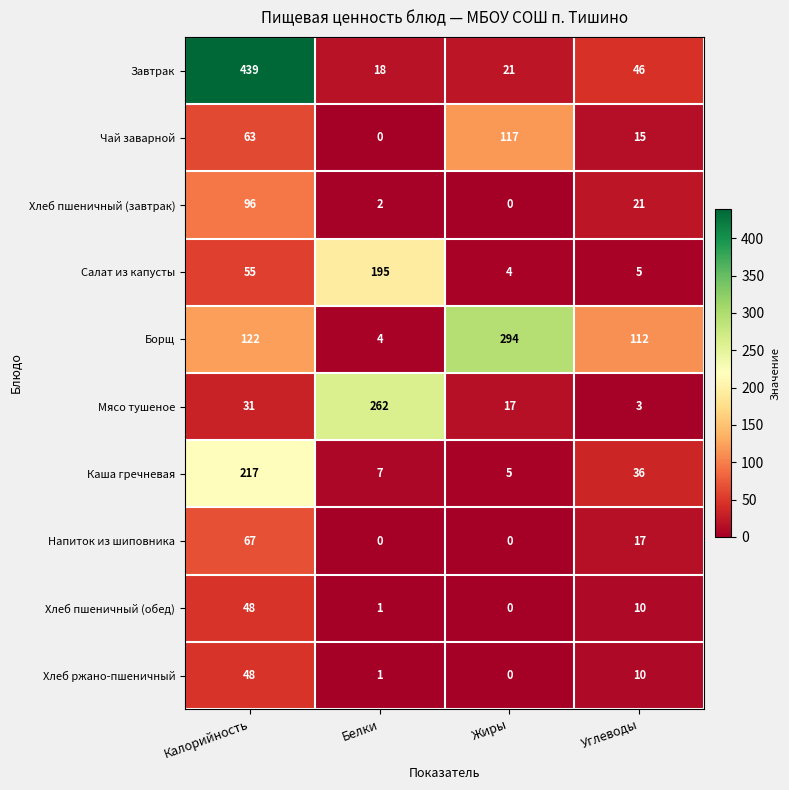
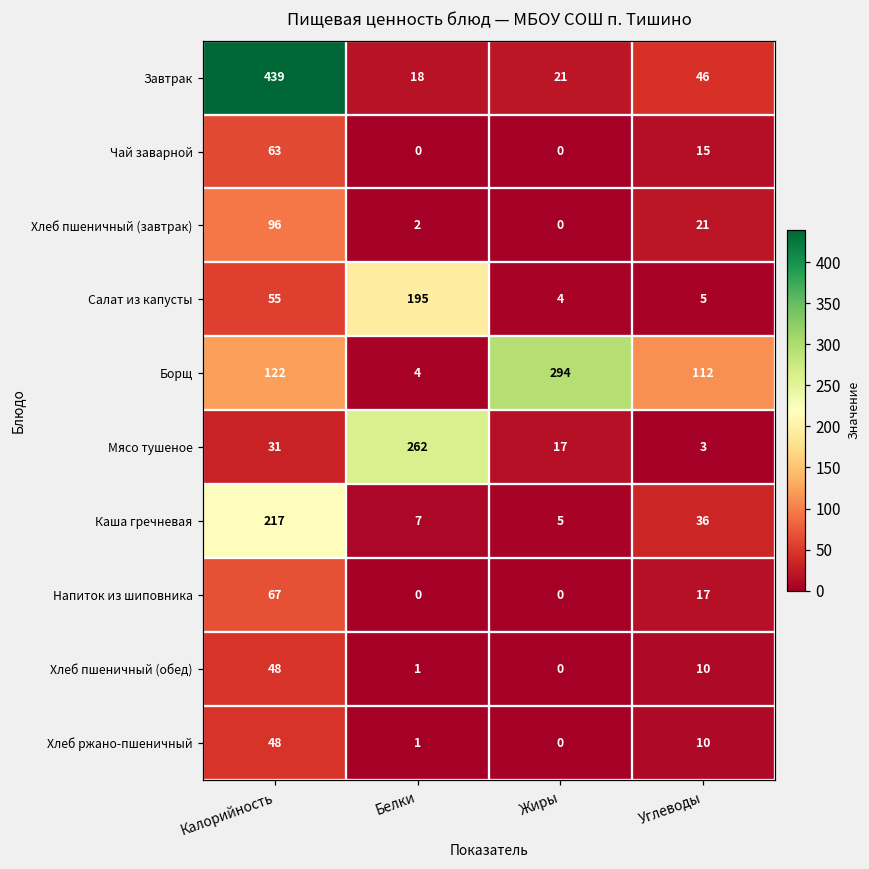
Чай заварной, Жиры: 117 -> 0
